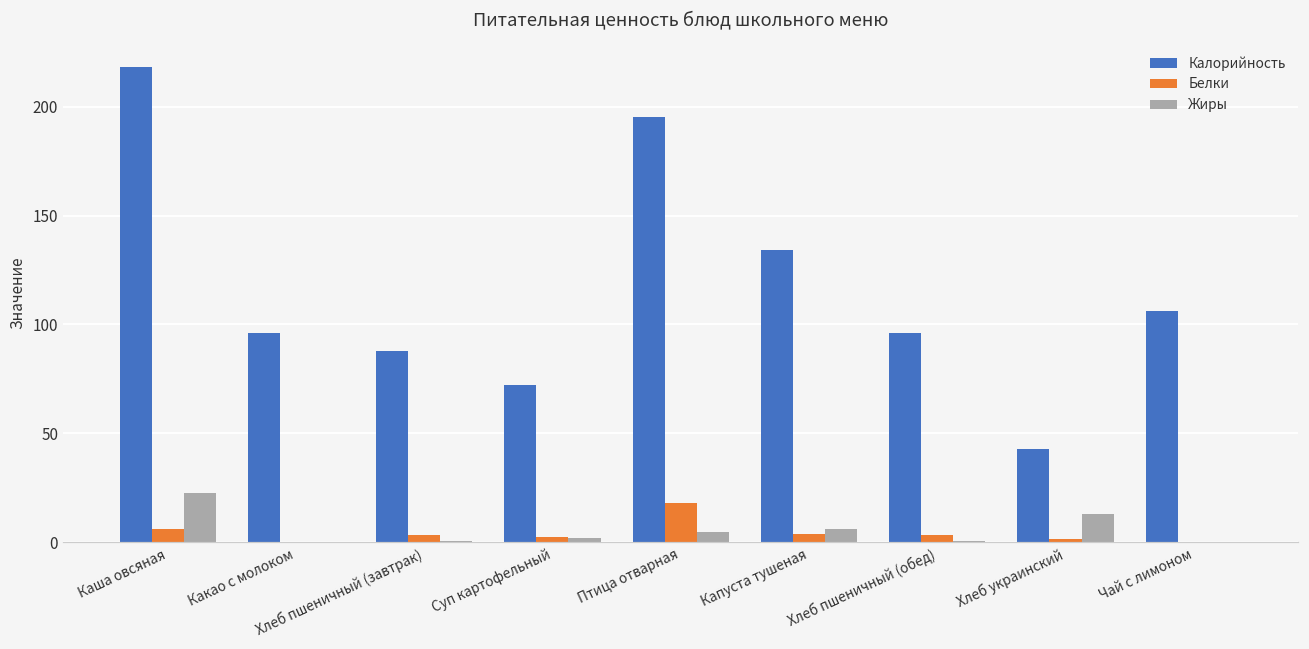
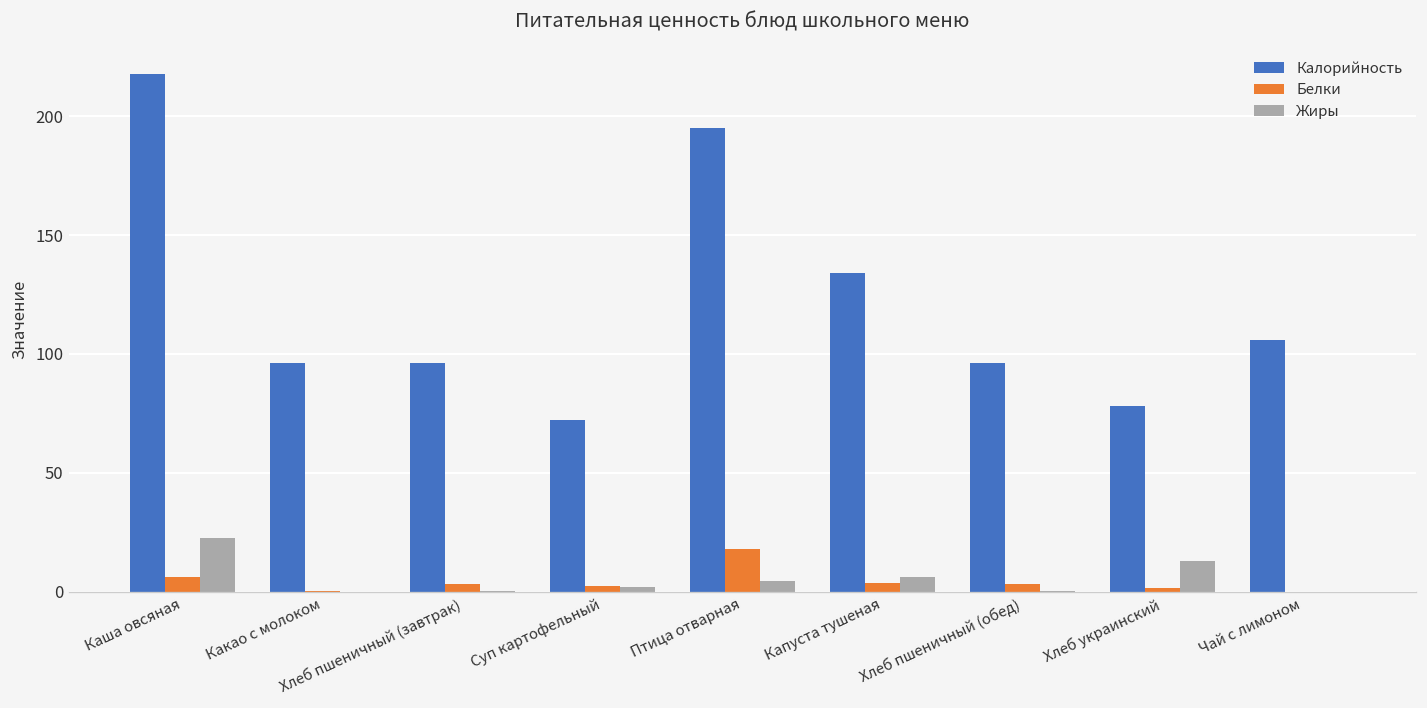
Калорийность, Хлеб пшеничный (завтрак): 88 -> 96
Калорийность, Хлеб украинский: 43 -> 78
